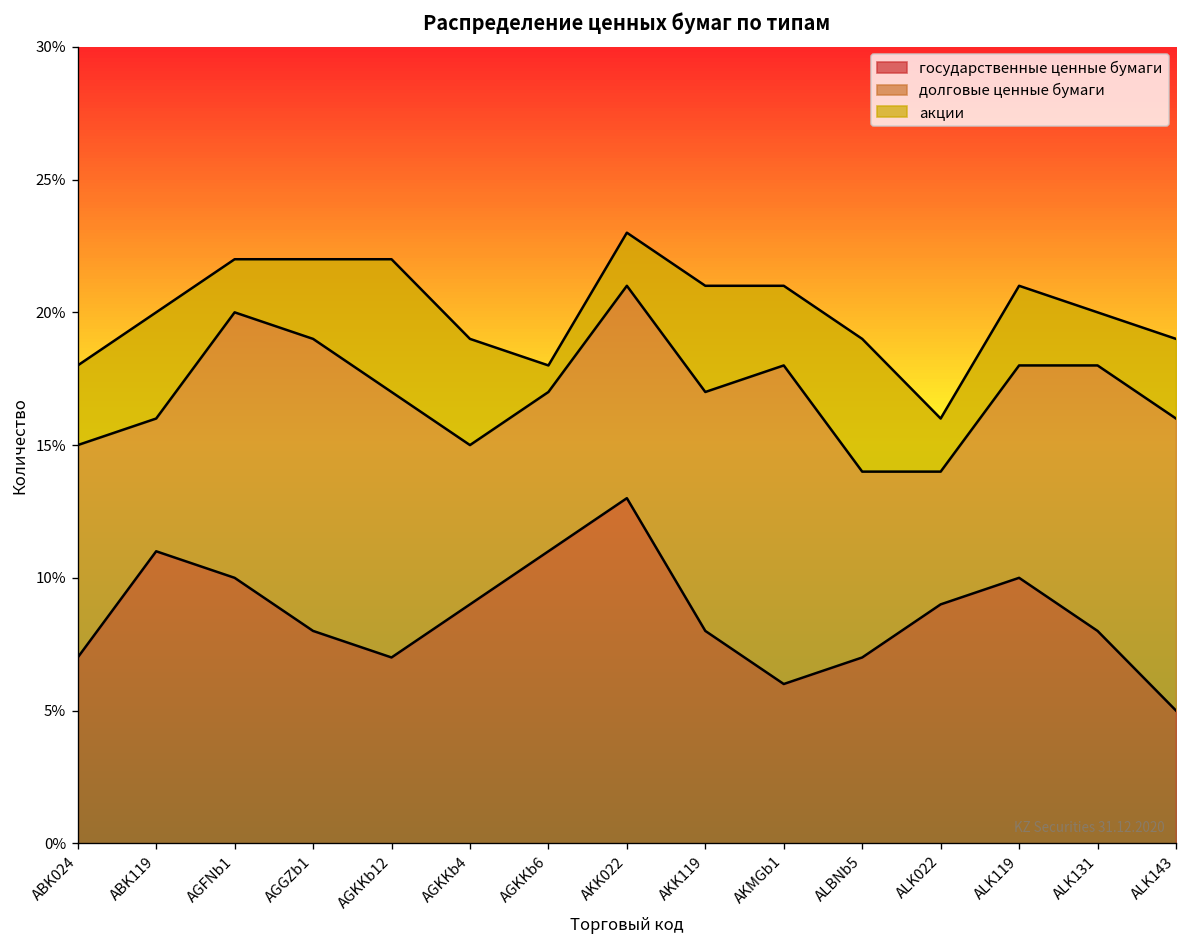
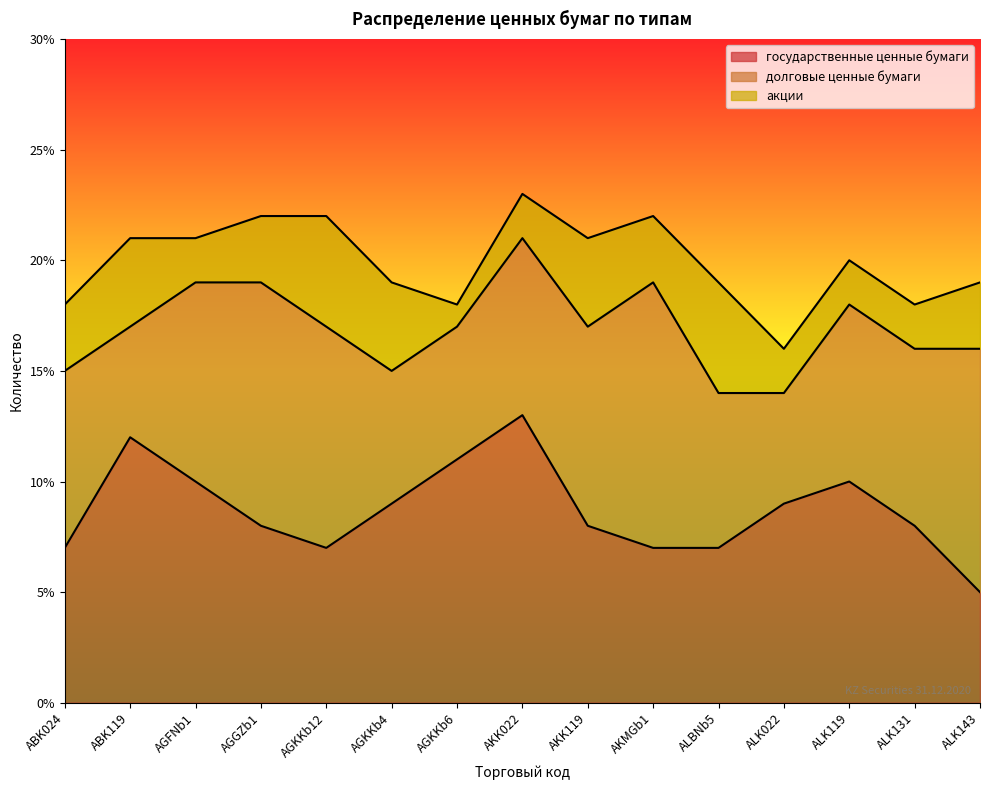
государственные ценные бумаги, ABK119: 11% -> 12%
долговые ценные бумаги, AGFNb1: 10% -> 9%
государственные ценные бумаги, AKMGb1: 6% -> 7%
акции, ALK119: 3% -> 2%
долговые ценные бумаги, ALK131: 10% -> 8%
